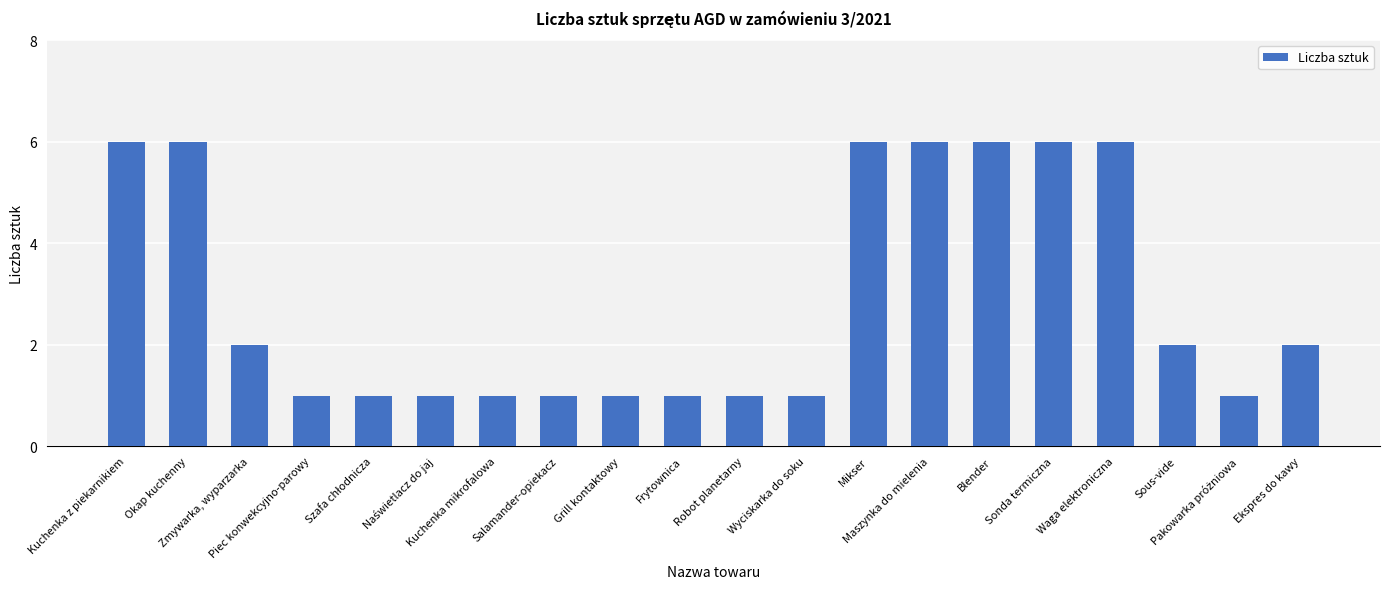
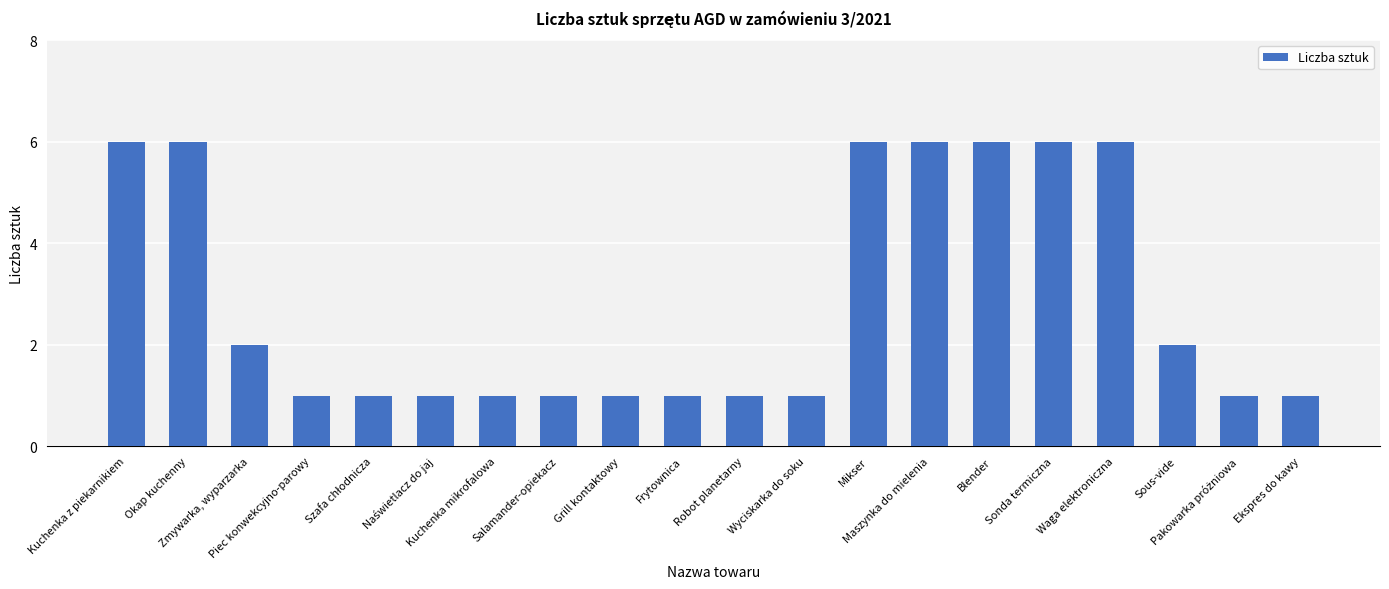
Ekspres do kawy: 2 -> 1
